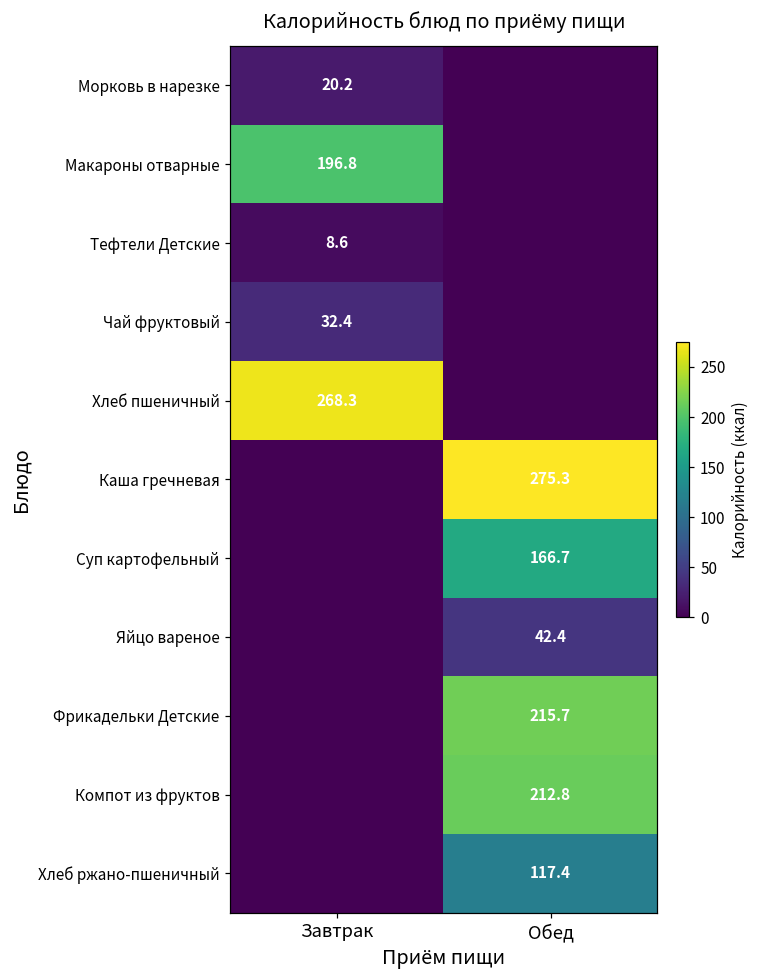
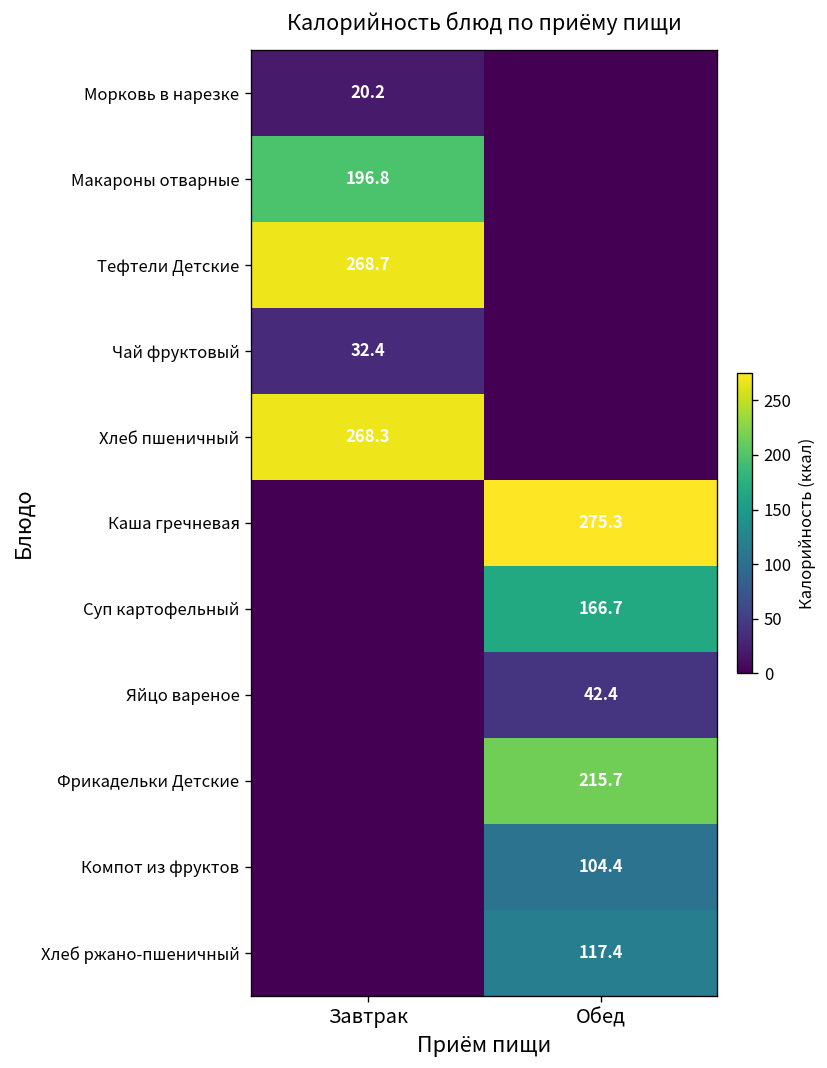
Тефтели Детские, Завтрак: 8.6 -> 268.7
Компот из фруктов, Обед: 212.8 -> 104.4
